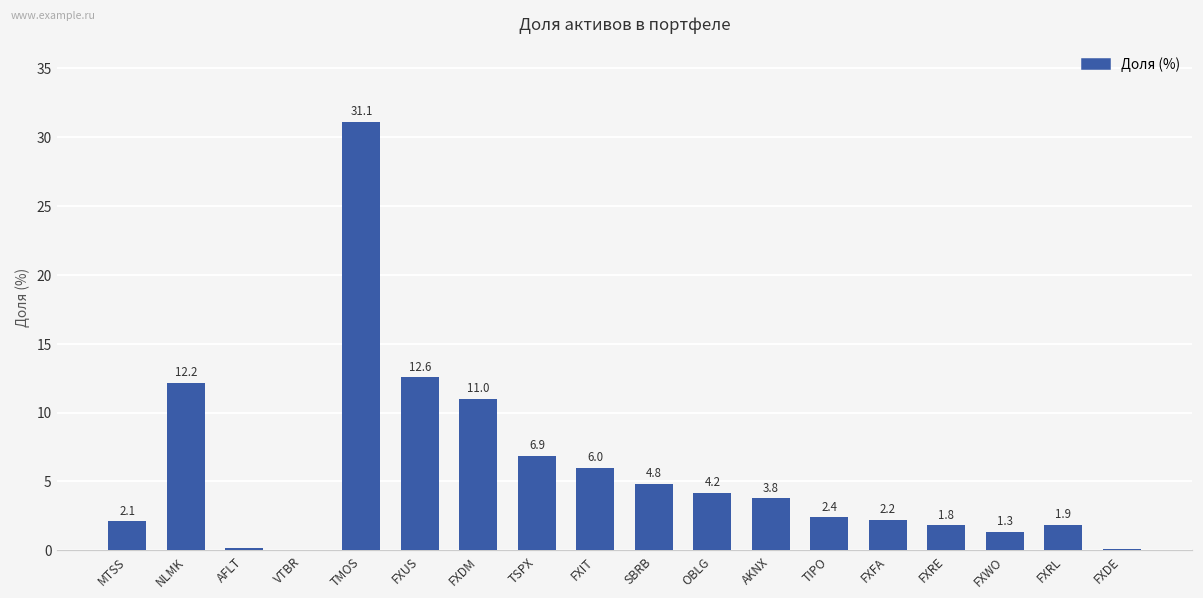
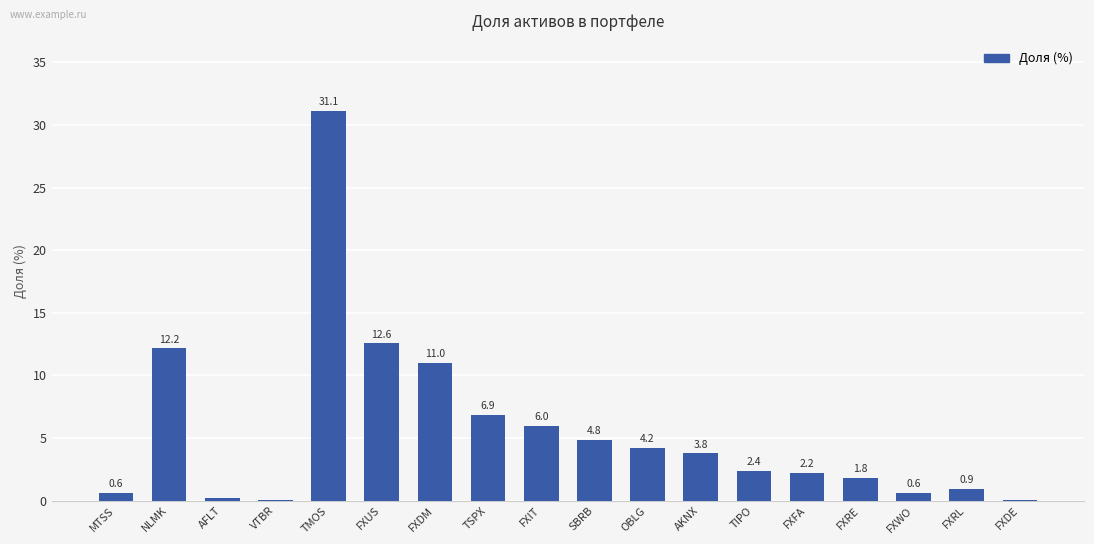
MTSS: 2.1 -> 0.6
FXWO: 1.3 -> 0.6
FXRL: 1.9 -> 0.9
